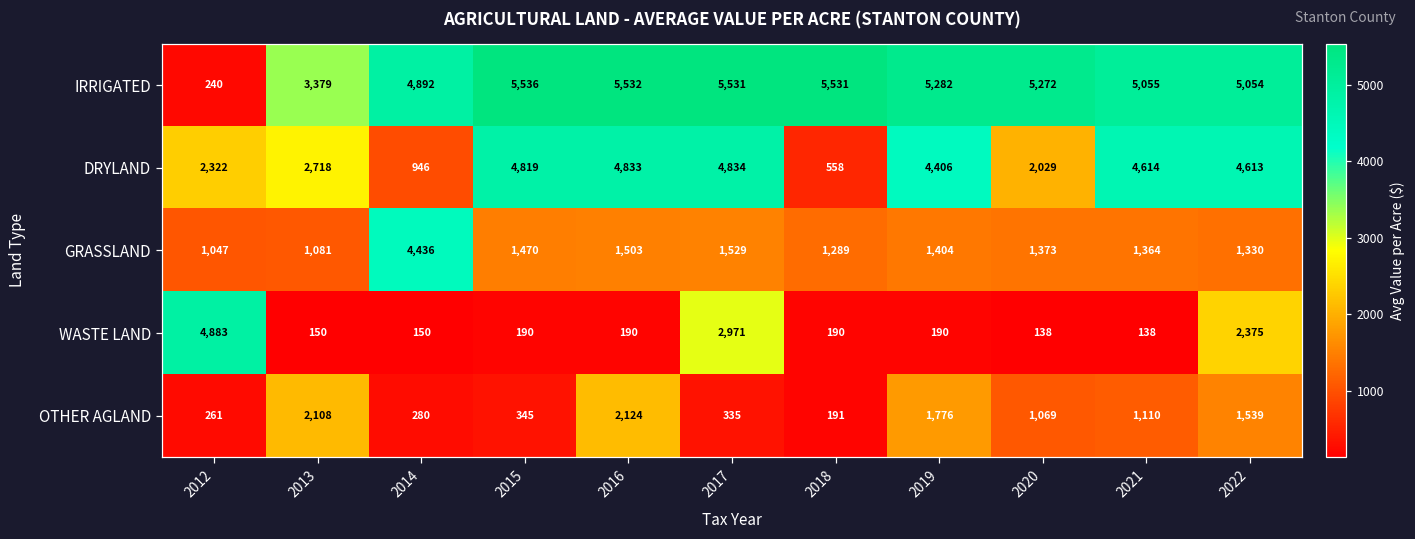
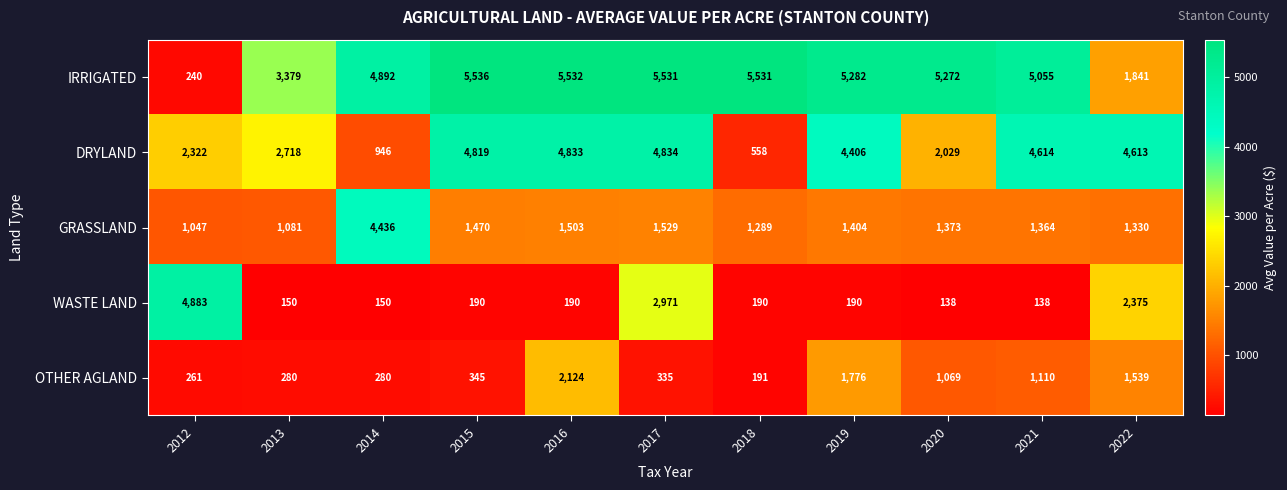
IRRIGATED, 2022: 5,054 -> 1,841
OTHER AGLAND, 2013: 2,108 -> 280
